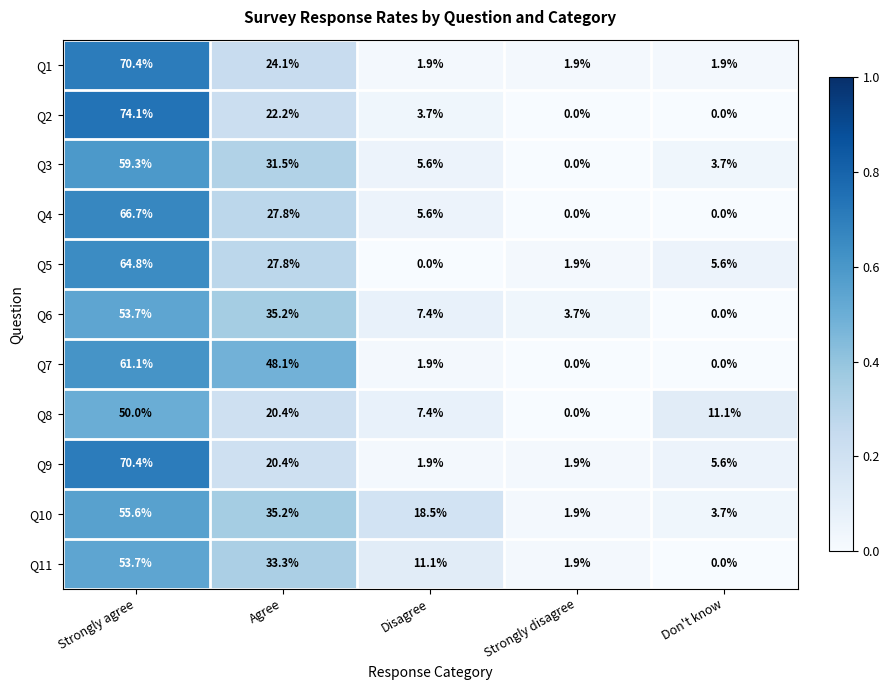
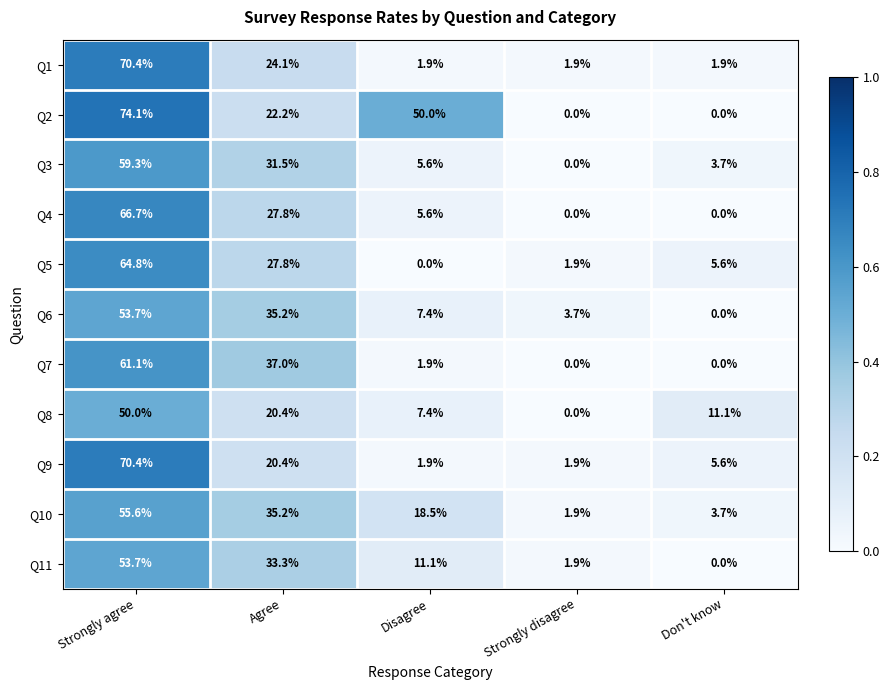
Q2, Disagree: 3.7% -> 50.0%
Q7, Agree: 48.1% -> 37.0%
